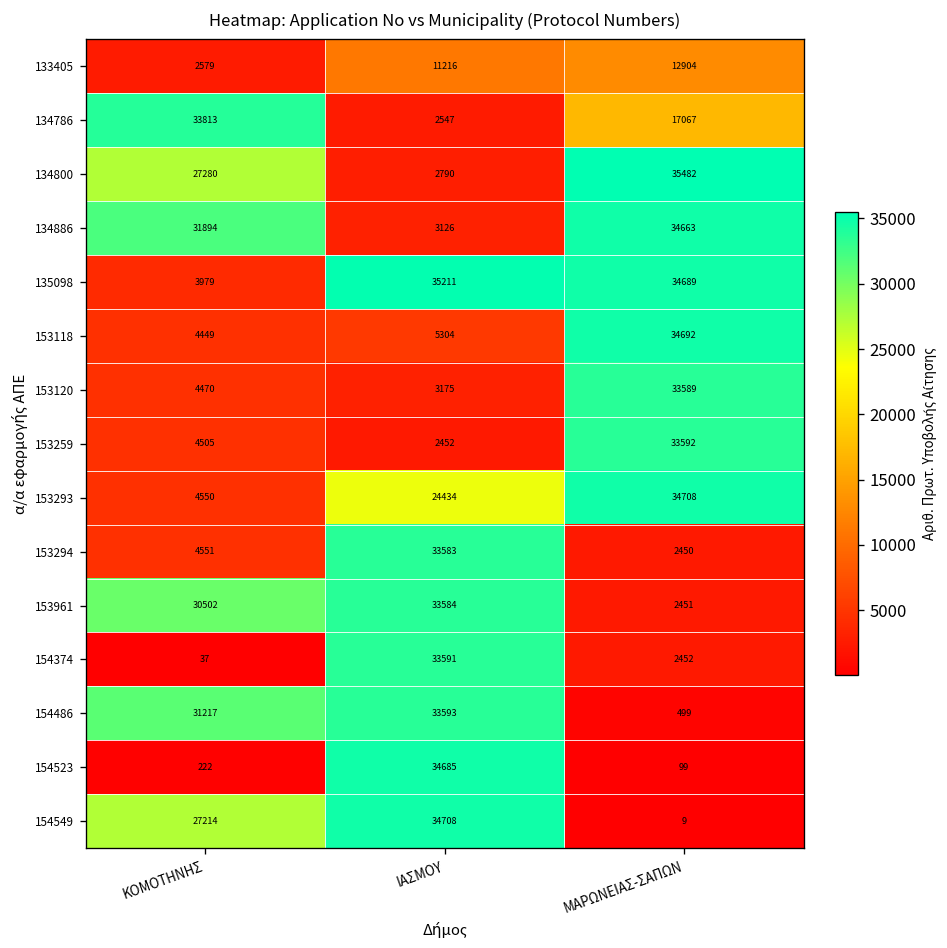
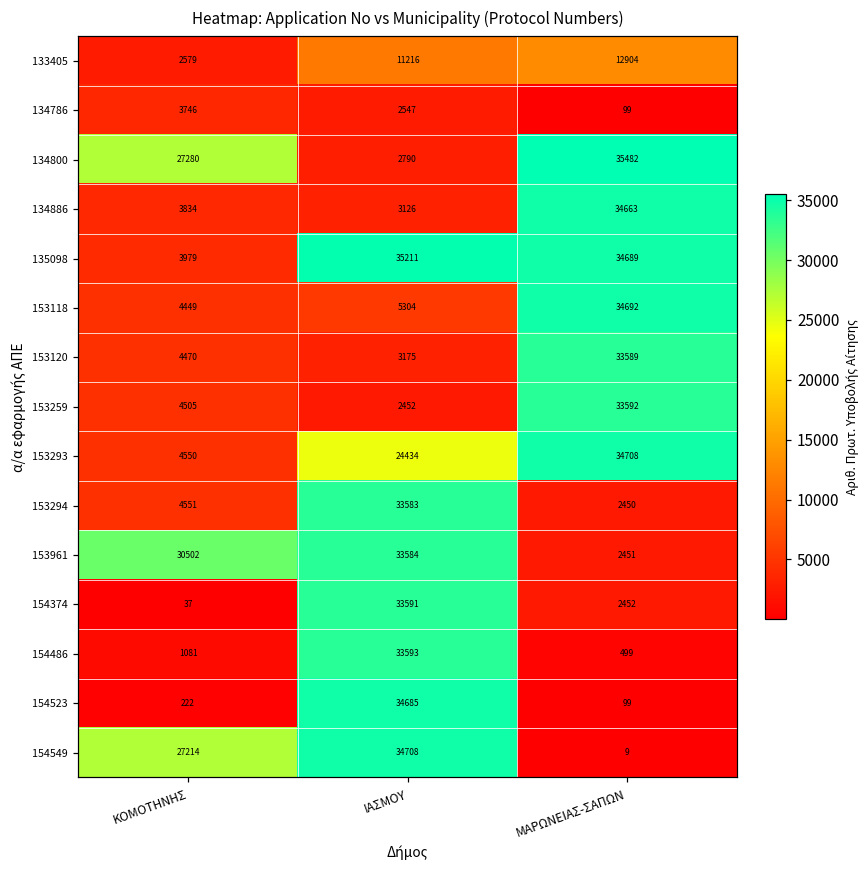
134786, ΚΟΜΟΤΗΝΗΣ: 33813 -> 3746
134786, ΜΑΡΩΝΕΙΑΣ-ΣΑΠΩΝ: 17067 -> 99
134886, ΚΟΜΟΤΗΝΗΣ: 31894 -> 3834
154486, ΚΟΜΟΤΗΝΗΣ: 31217 -> 1081
